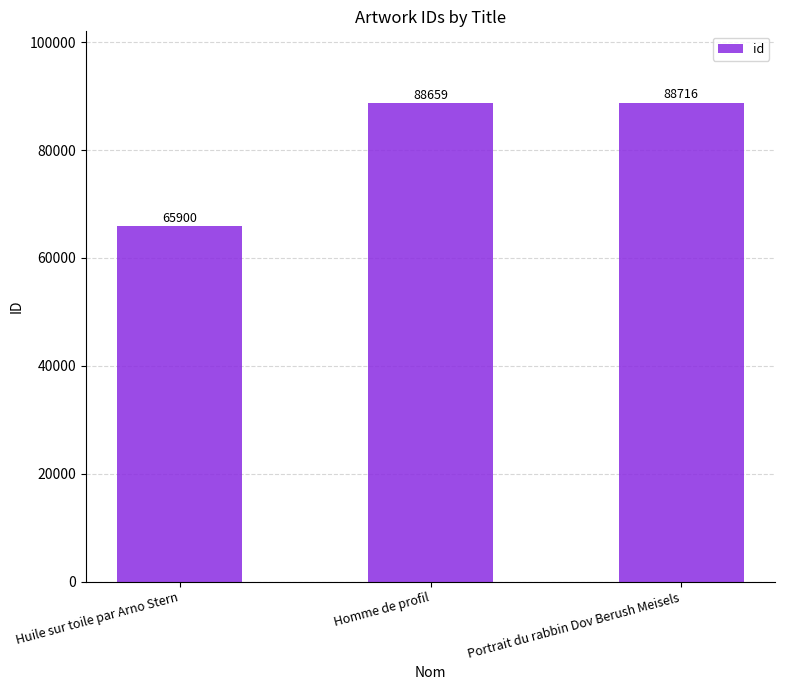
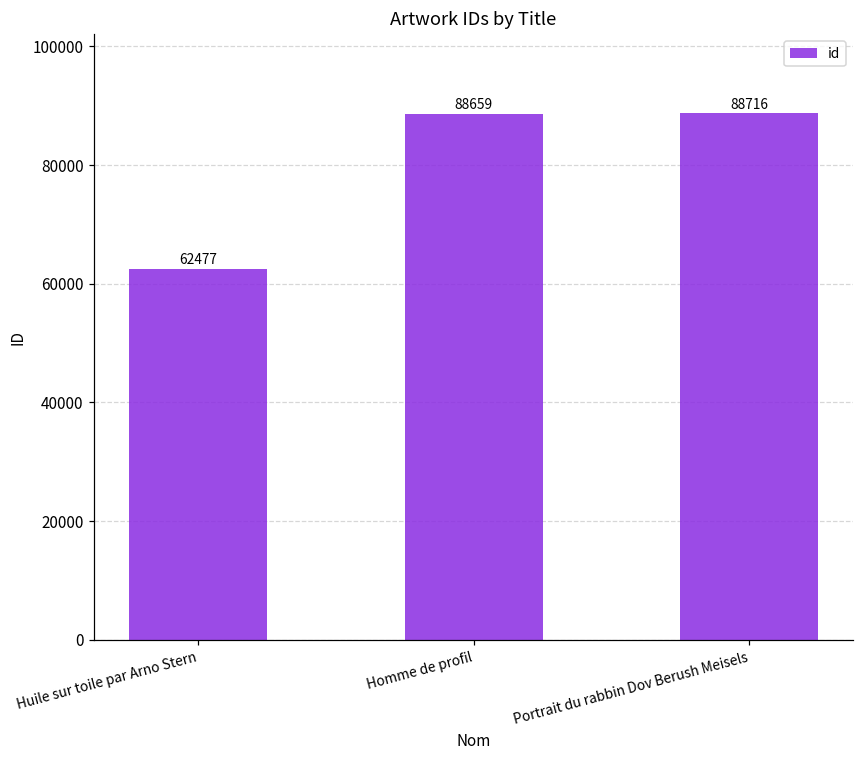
Huile sur toile par Arno Stern: 65900 -> 62477
